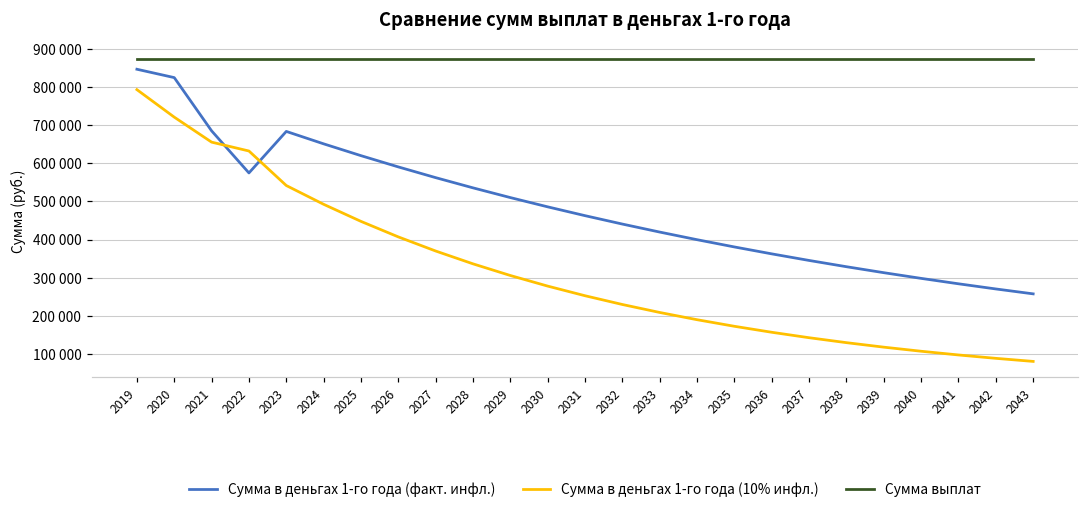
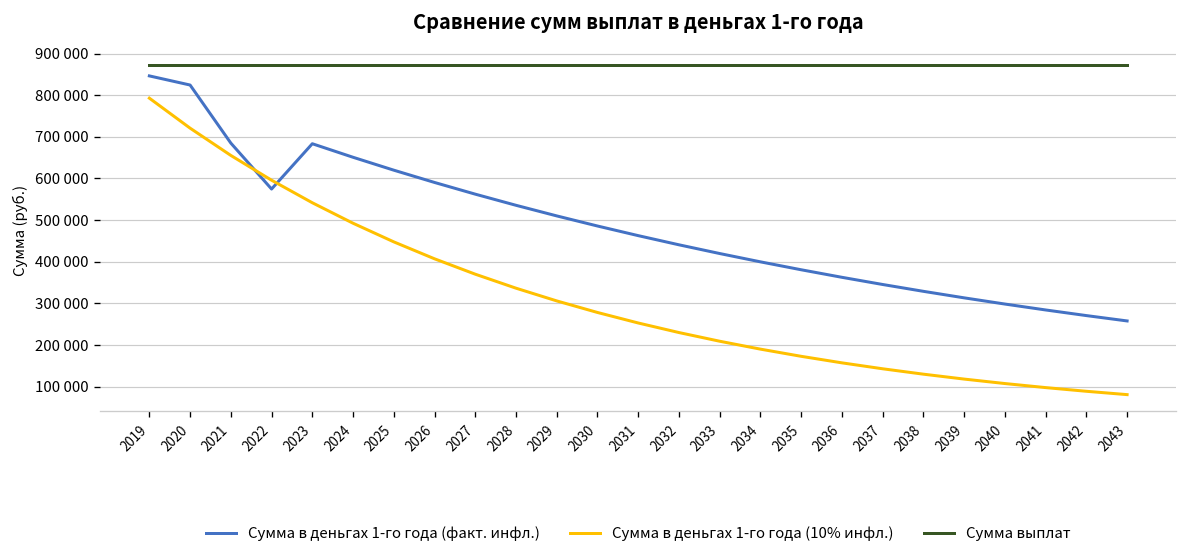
Сумма в деньгах 1-го года (10% инфл.), 2022: 630000 -> 600000
